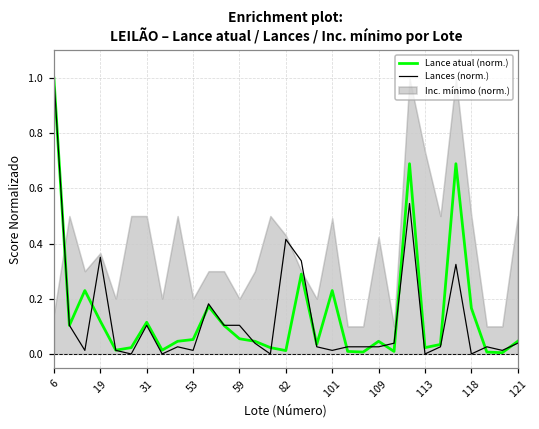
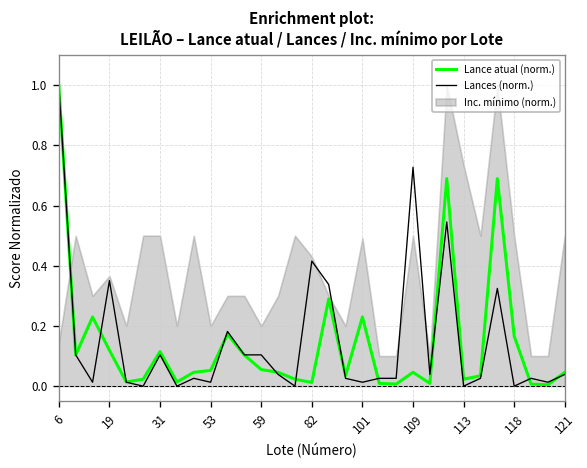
Inc. mínimo (norm.), 109: 0.42 -> 0.50
Lances (norm.), 109: 0.03 -> 0.73
